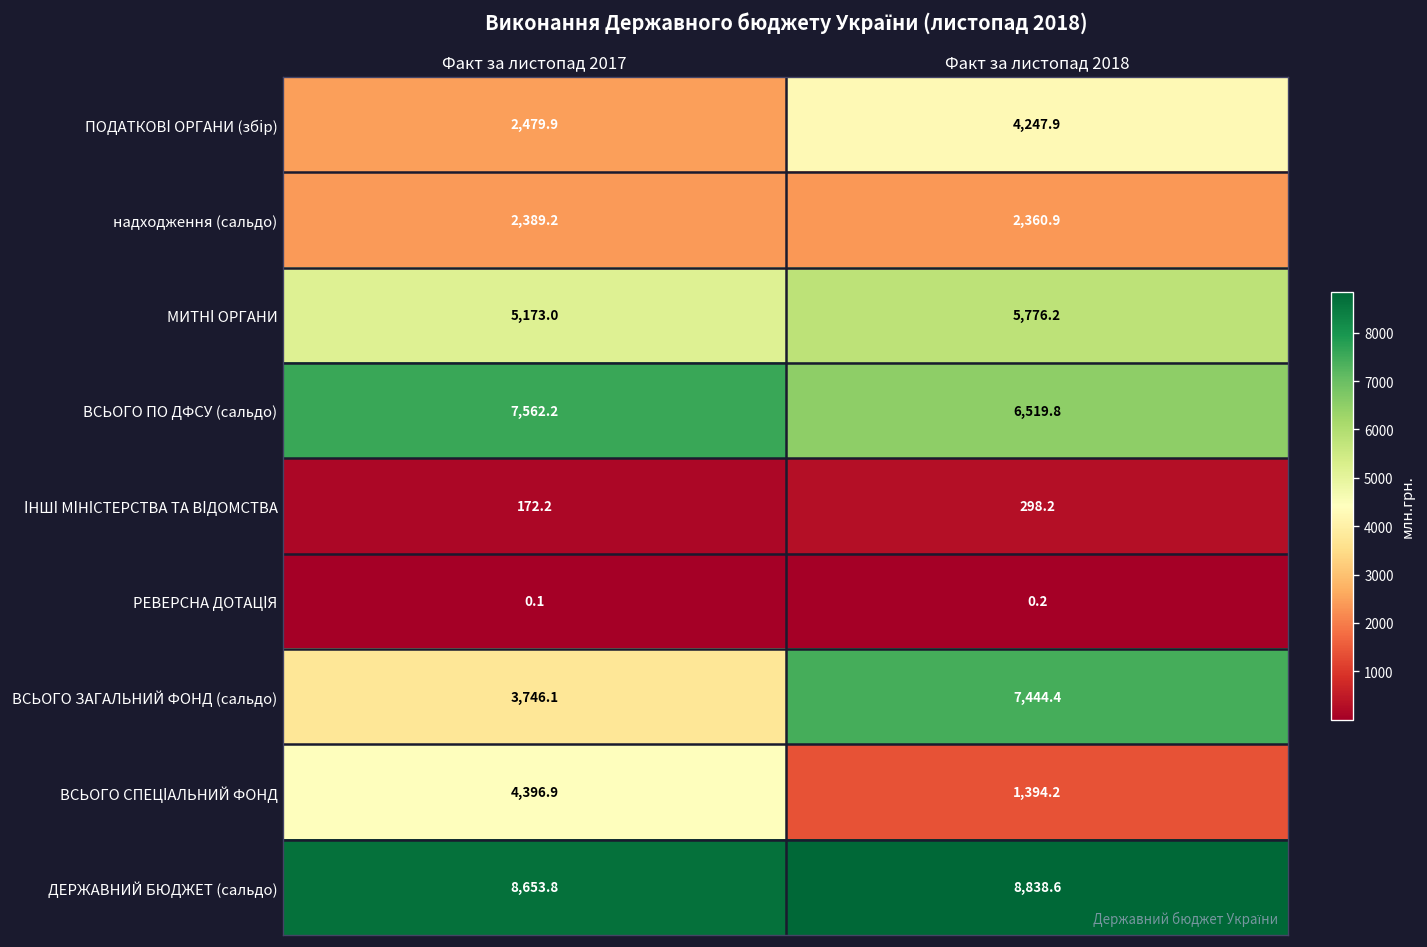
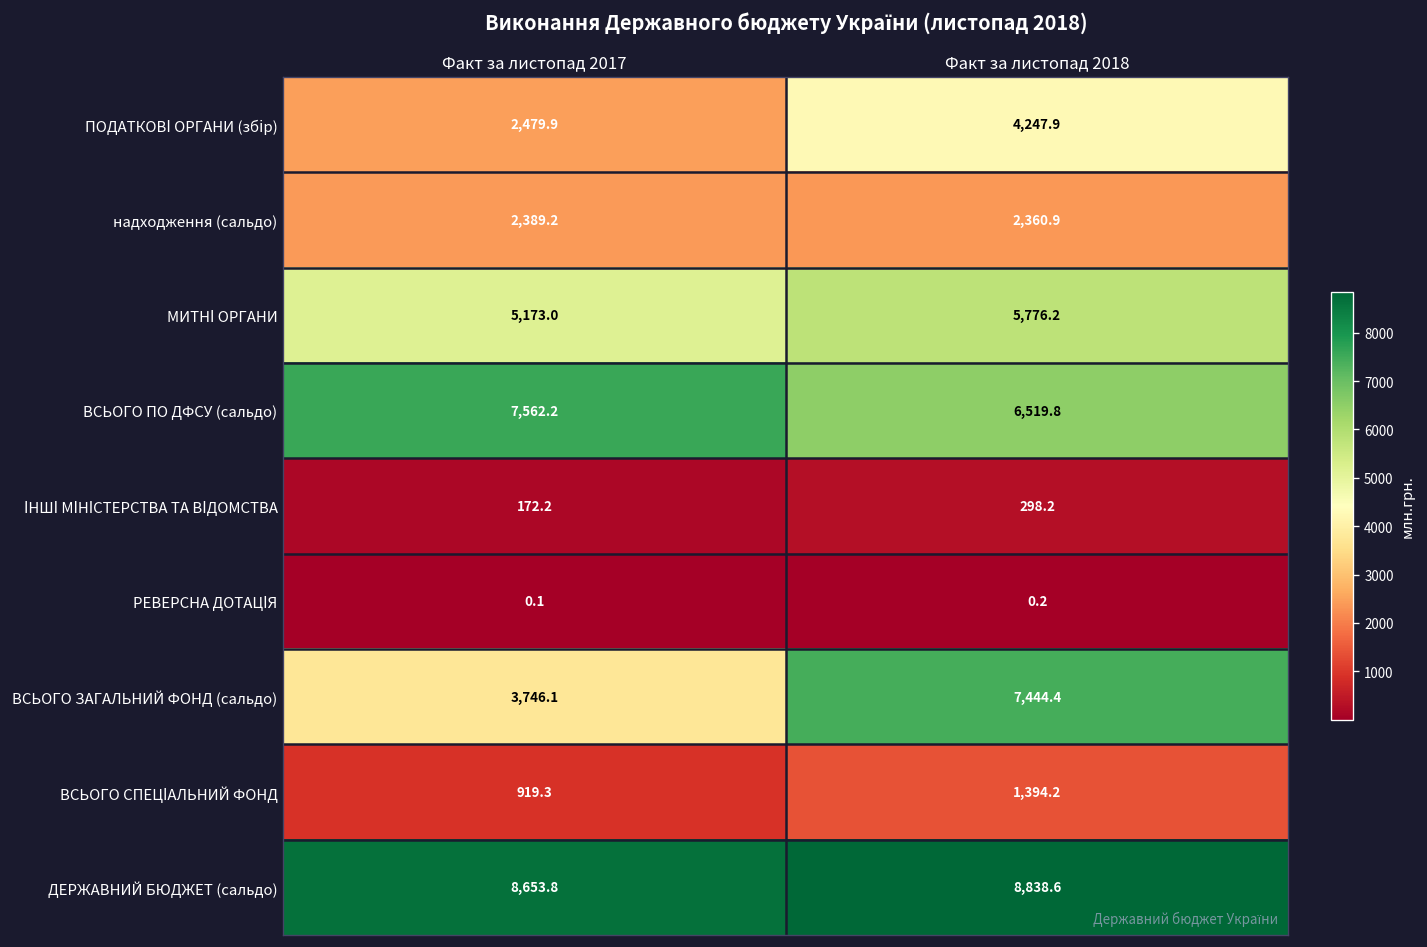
ВСЬОГО СПЕЦІАЛЬНИЙ ФОНД, Факт за листопад 2017: 4,396.9 -> 919.3
